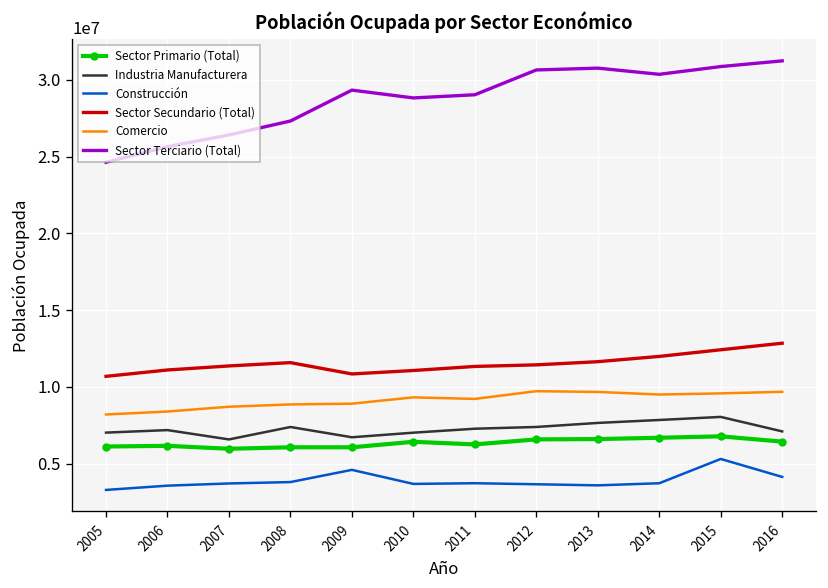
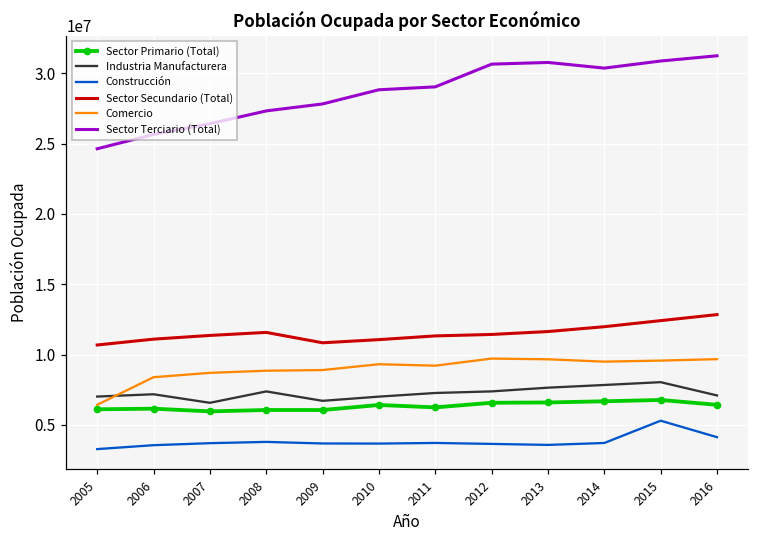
Comercio, 2005: 8200000 -> 6400000
Construcción, 2009: 4600000 -> 3700000
Sector Terciario (Total), 2009: 29300000 -> 27800000
